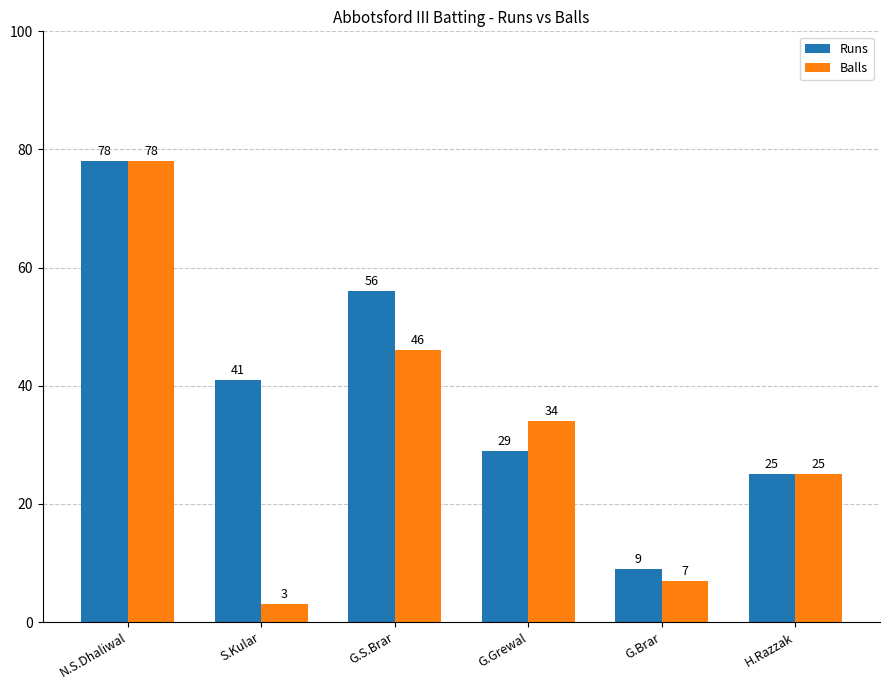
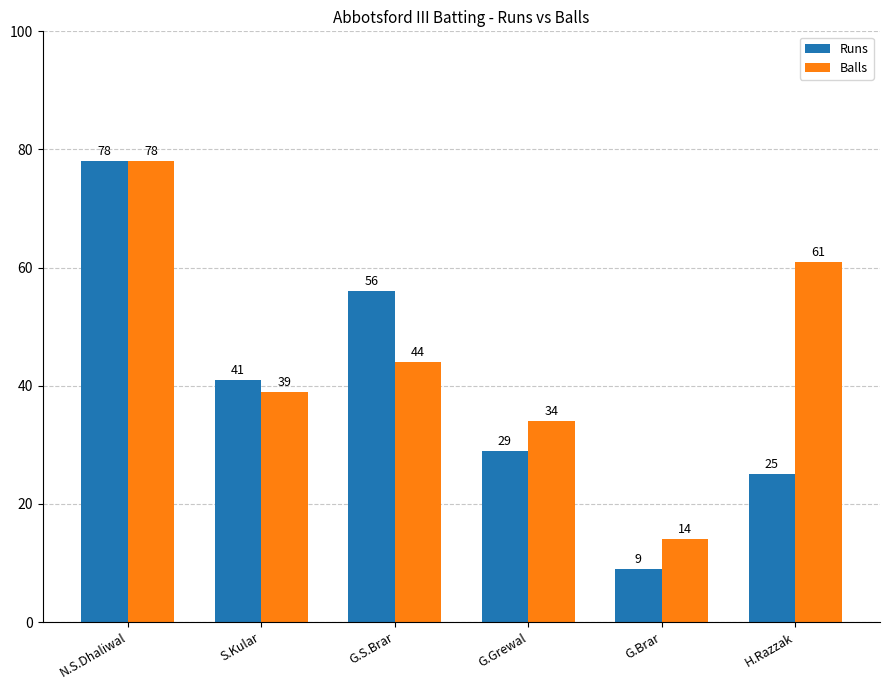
Balls, S.Kular: 3 -> 39
Balls, G.S.Brar: 46 -> 44
Balls, G.Brar: 7 -> 14
Balls, H.Razzak: 25 -> 61
